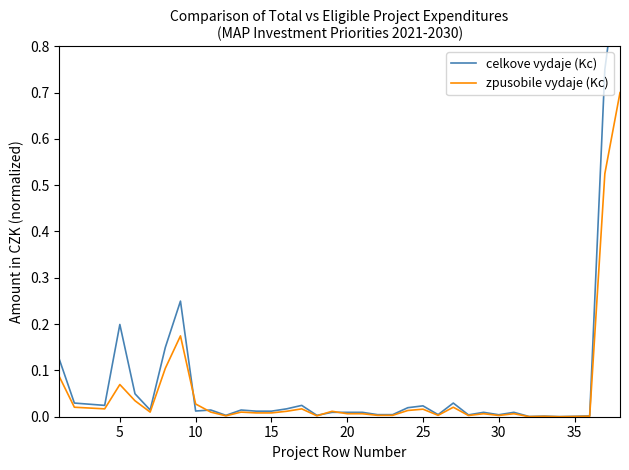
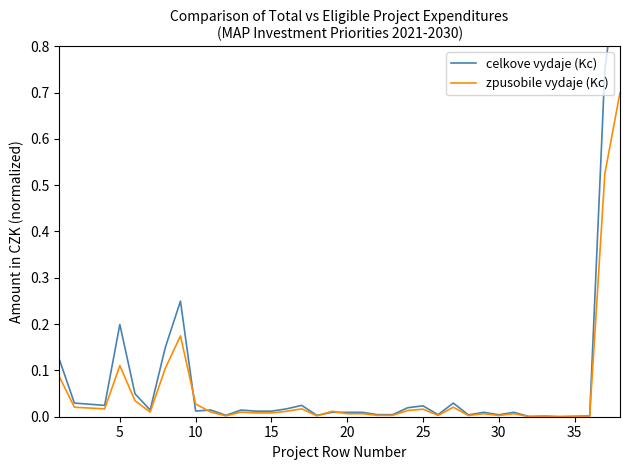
zpusobile vydaje (Kc), 5: 0.07 -> 0.11
